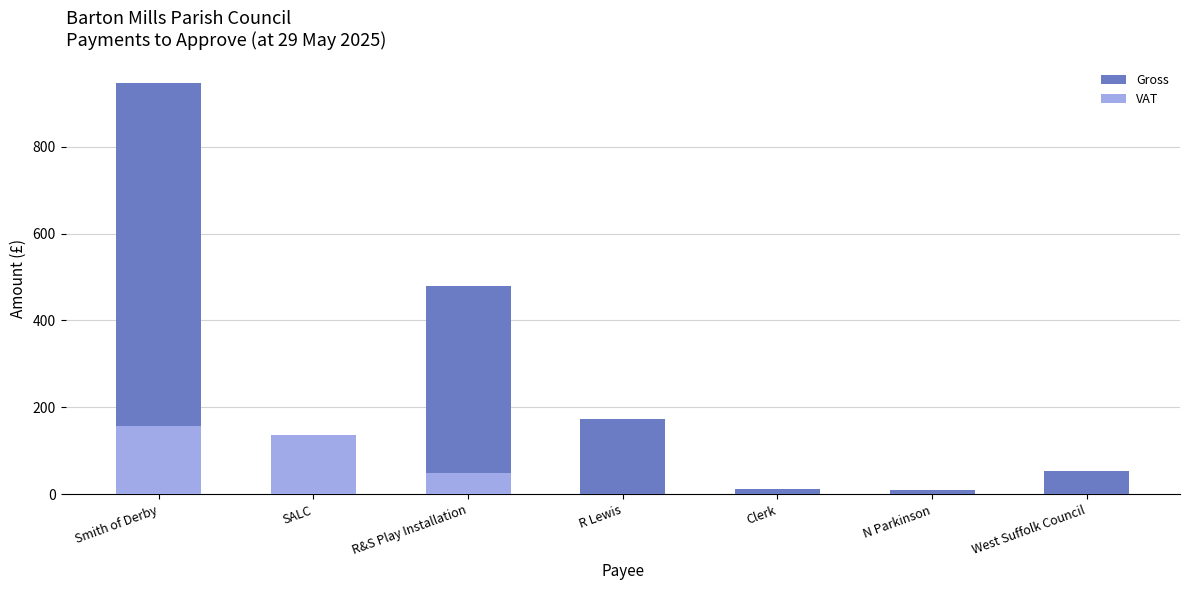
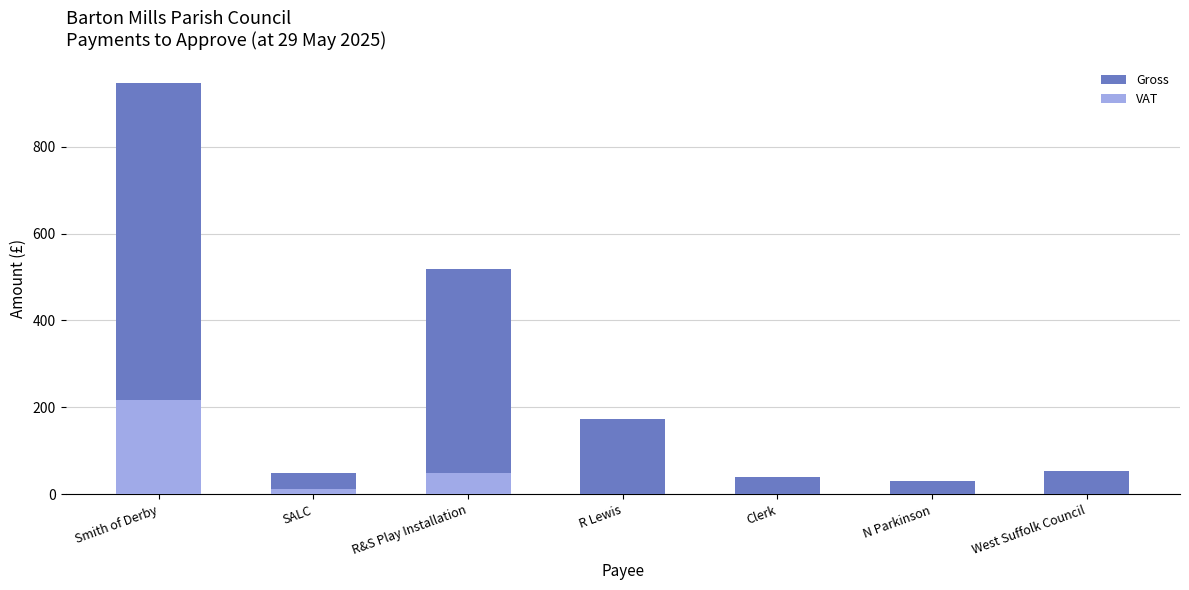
VAT, Smith of Derby: 160 -> 220
VAT, SALC: 140 -> 10
Gross, R&S Play Installation: 480 -> 520
Gross, Clerk: 10 -> 40
Gross, N Parkinson: 10 -> 30
